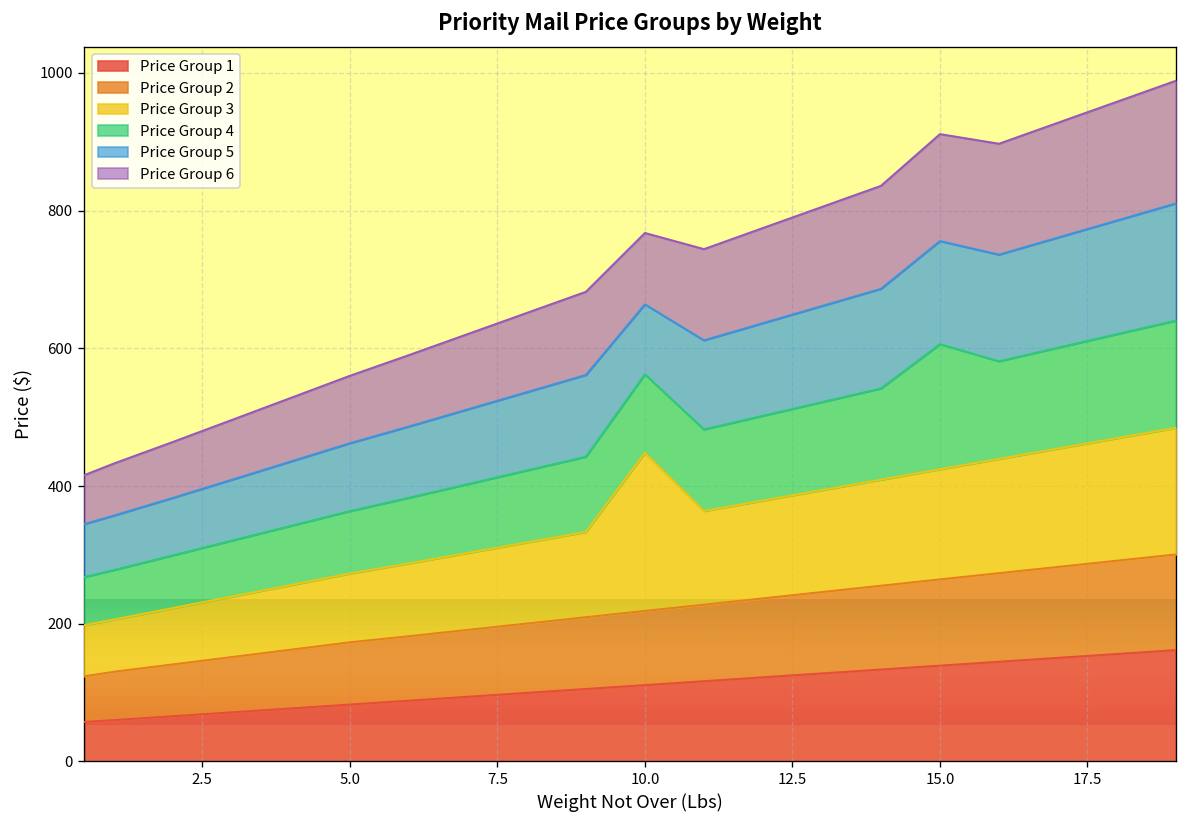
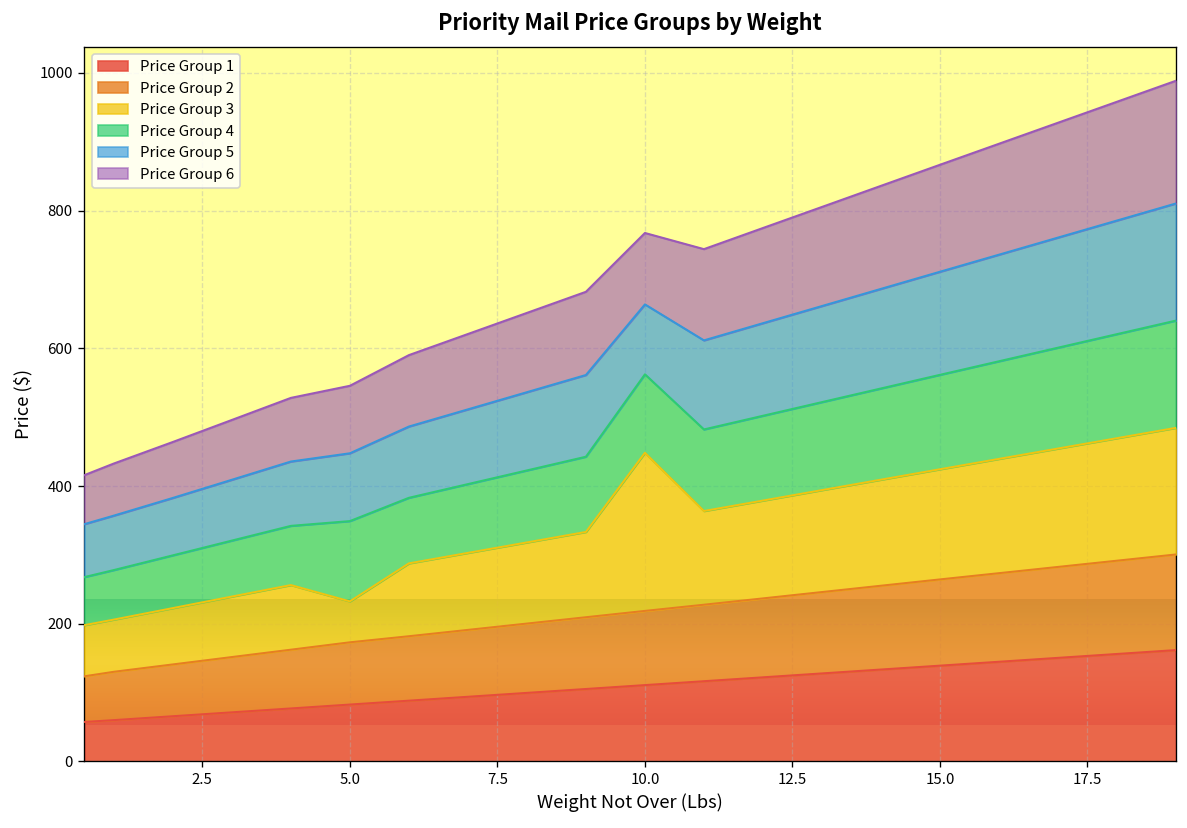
Price Group 3, 5.0: 100 -> 60
Price Group 4, 5.0: 90 -> 120
Price Group 4, 15.0: 180 -> 140
